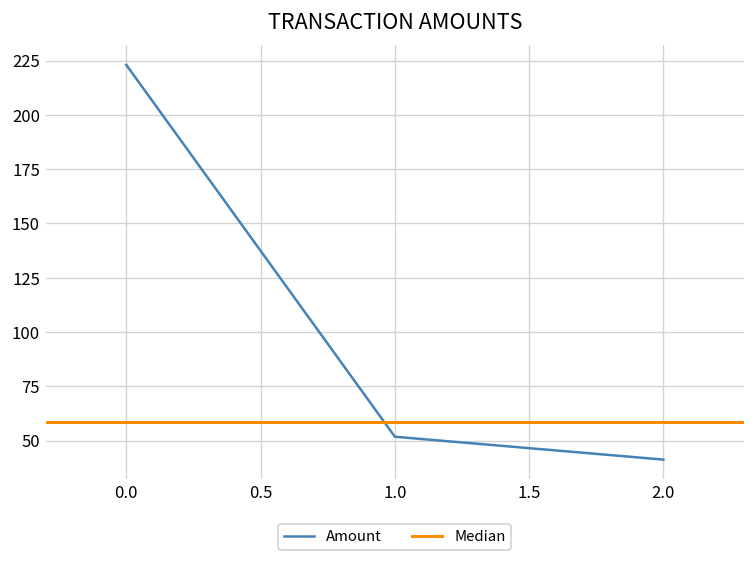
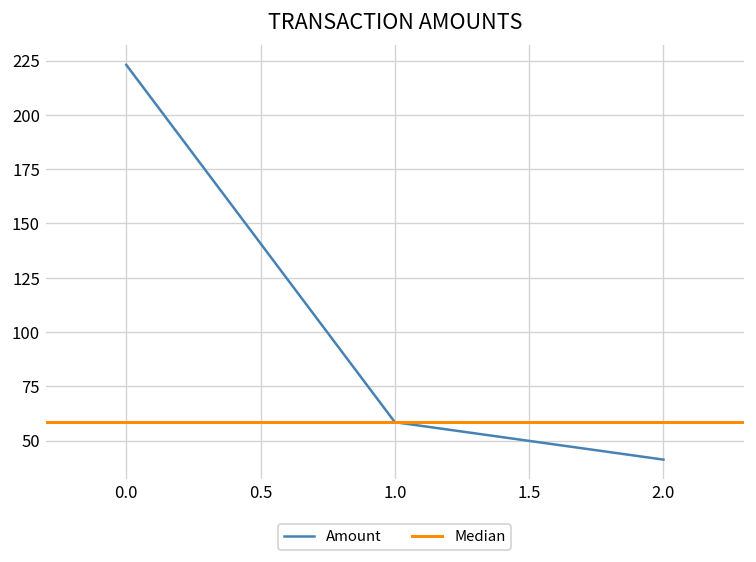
1.0: 52 -> 58
